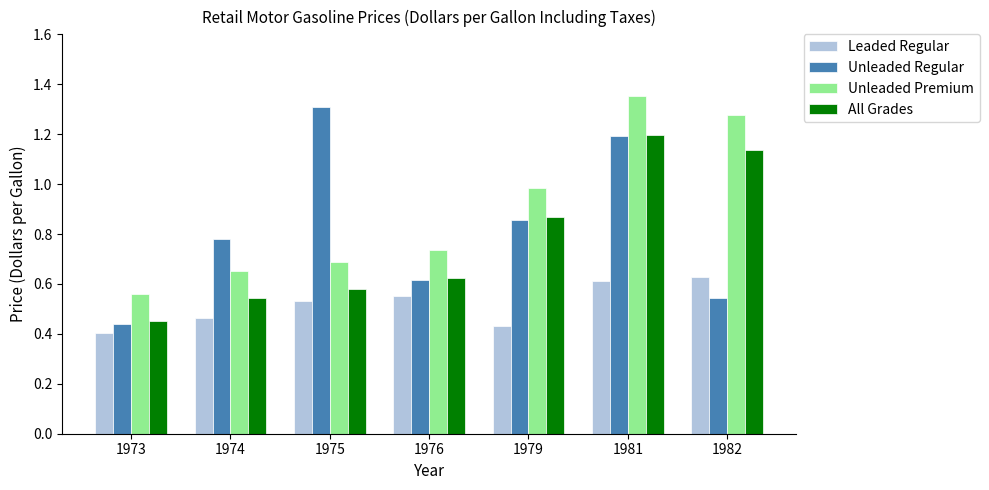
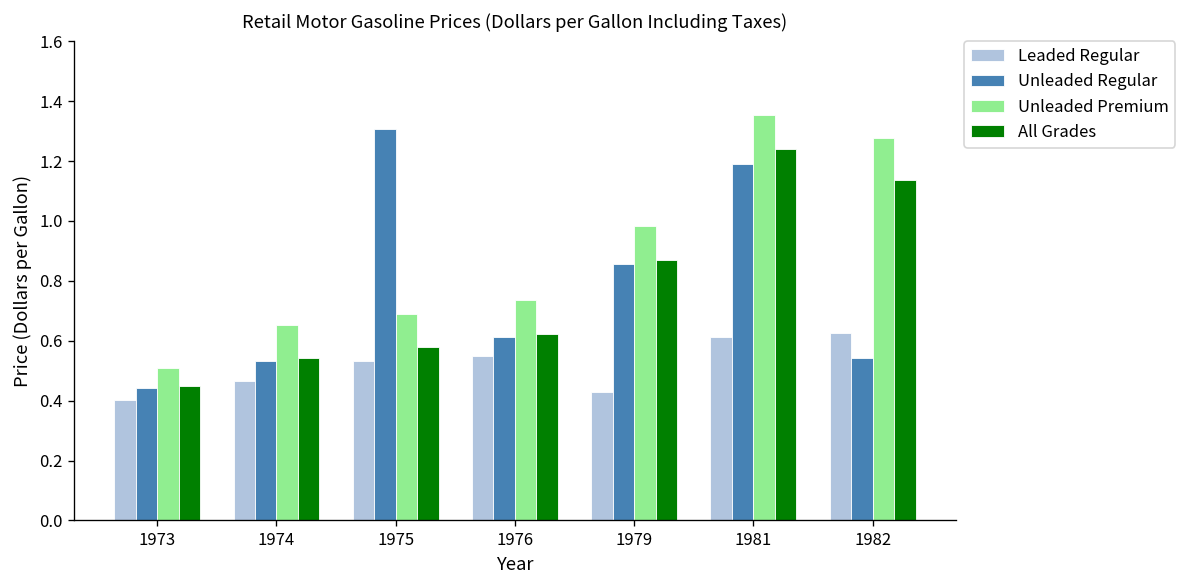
Unleaded Premium, 1973: 0.56 -> 0.51
Unleaded Regular, 1974: 0.78 -> 0.53
All Grades, 1981: 1.20 -> 1.24
